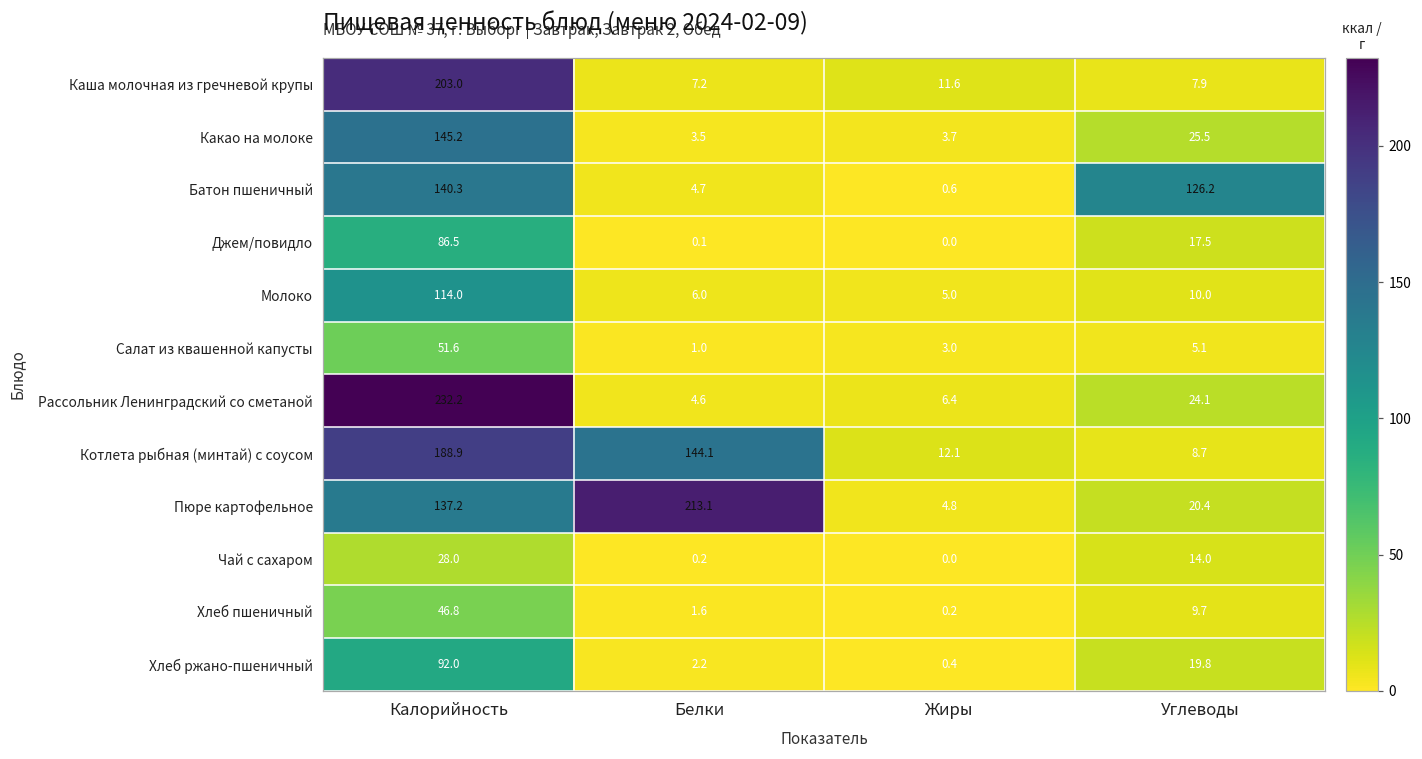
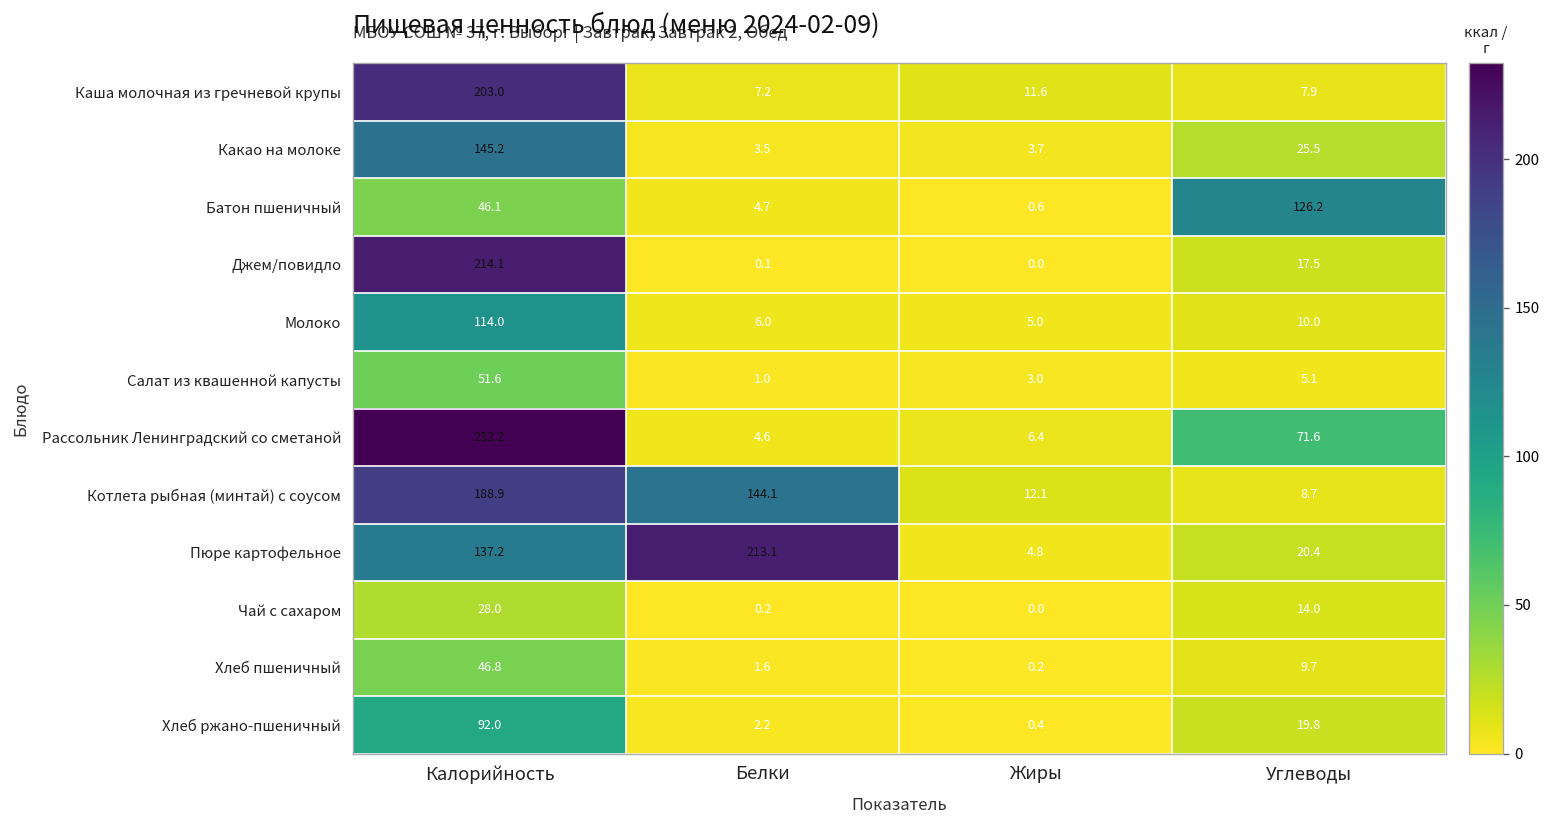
Батон пшеничный, Калорийность: 140.3 -> 46.1
Джем/повидло, Калорийность: 86.5 -> 214.1
Рассольник Ленинградский со сметаной, Углеводы: 24.1 -> 71.6
